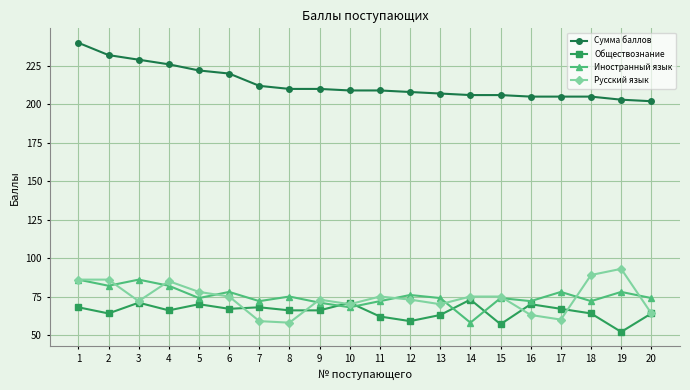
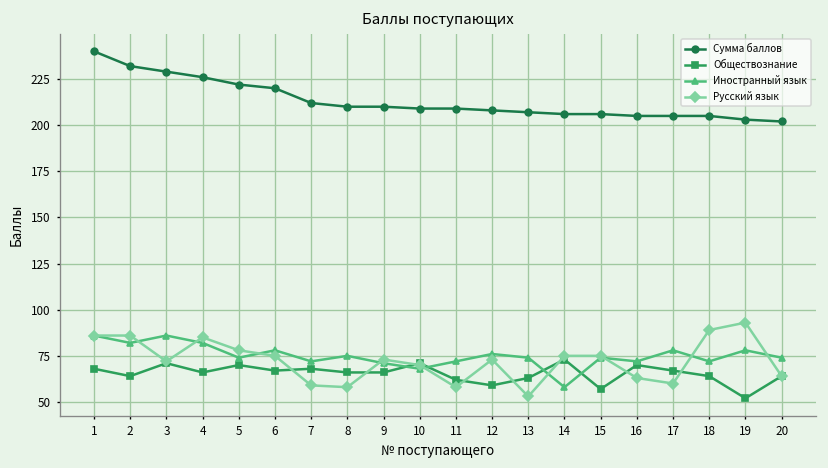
Русский язык, 11: 75 -> 58
Русский язык, 13: 70 -> 53
